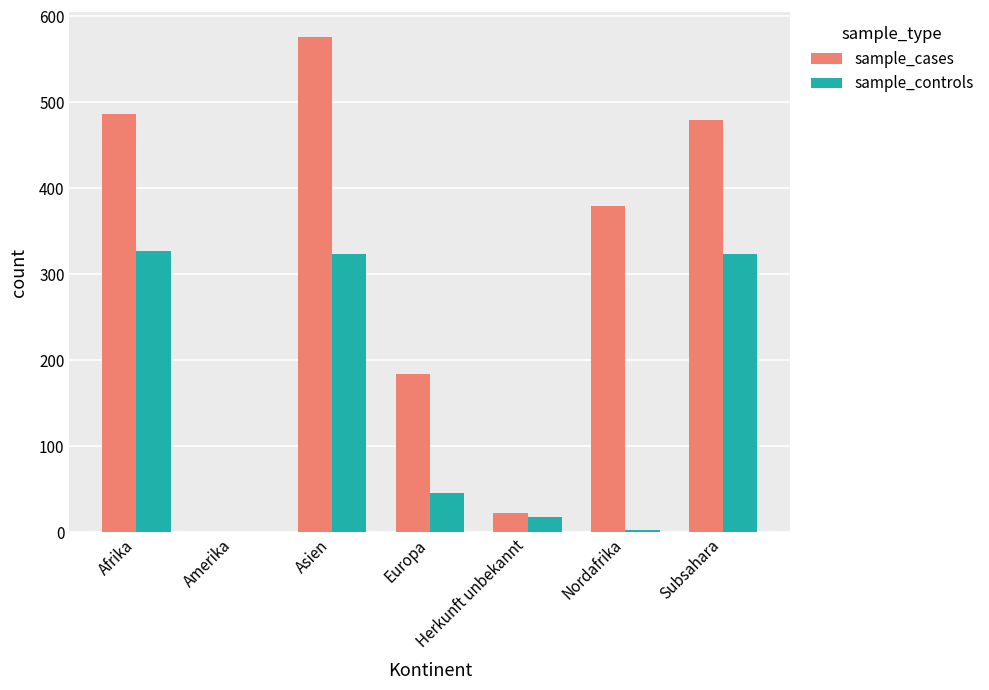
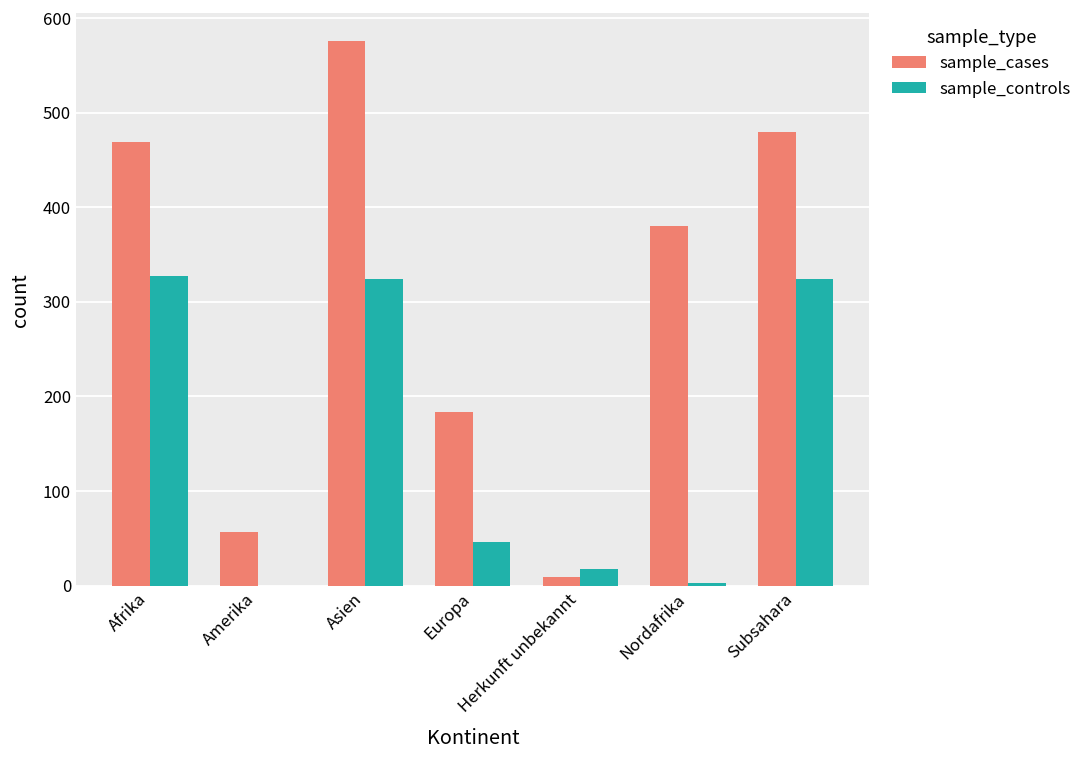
sample_cases, Afrika: 490 -> 470
sample_cases, Amerika: 0 -> 60
sample_cases, Herkunft unbekannt: 20 -> 10
